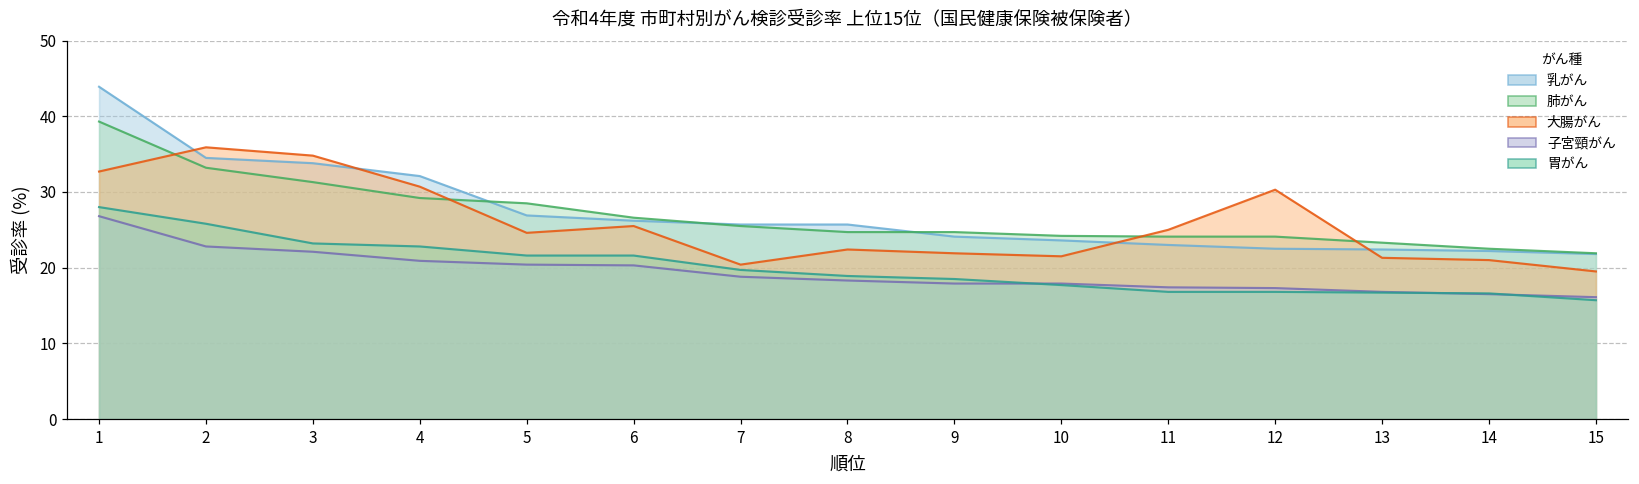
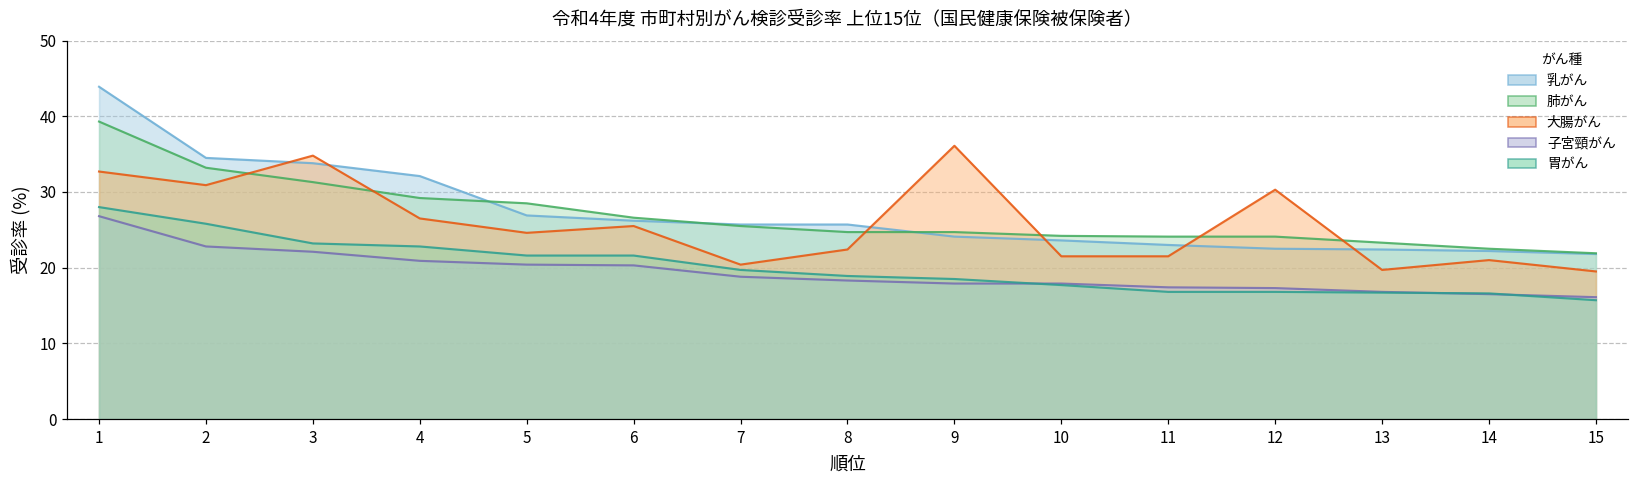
大腸がん, 2: 36 -> 31
大腸がん, 4: 31 -> 27
大腸がん, 9: 22 -> 36
大腸がん, 11: 25 -> 22
大腸がん, 13: 21 -> 20
